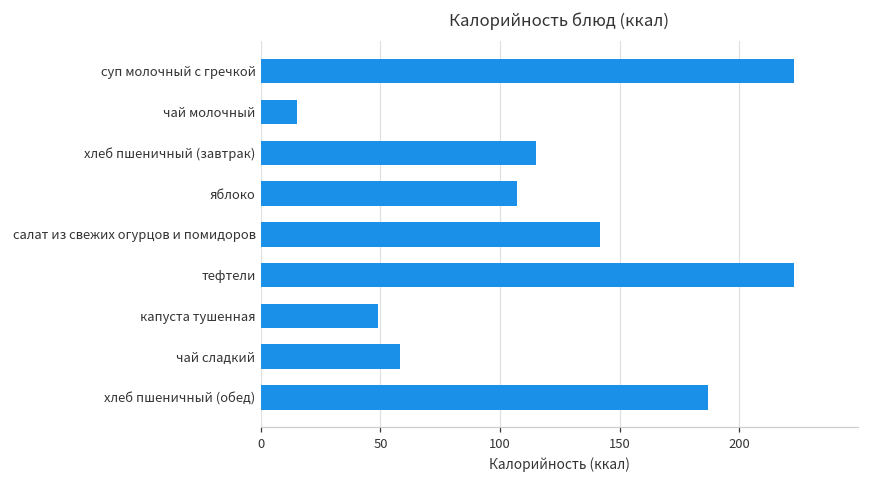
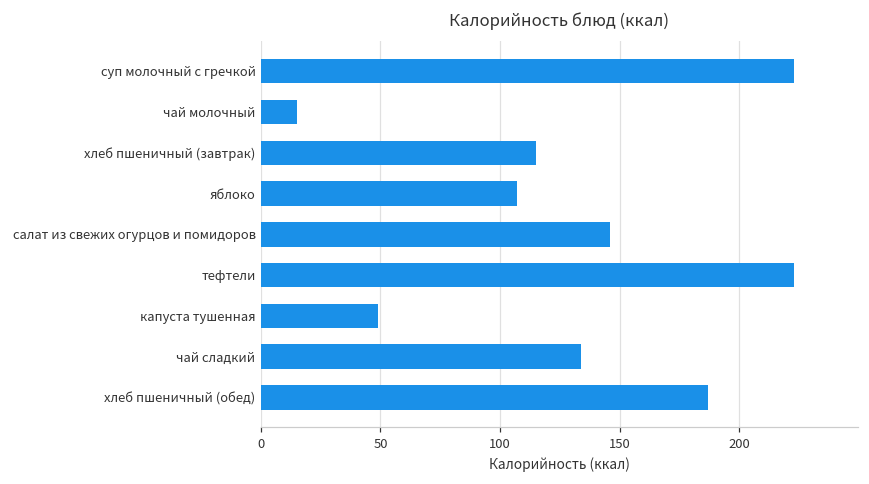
салат из свежих огурцов и помидоров: 142 -> 146
чай сладкий: 58 -> 134
